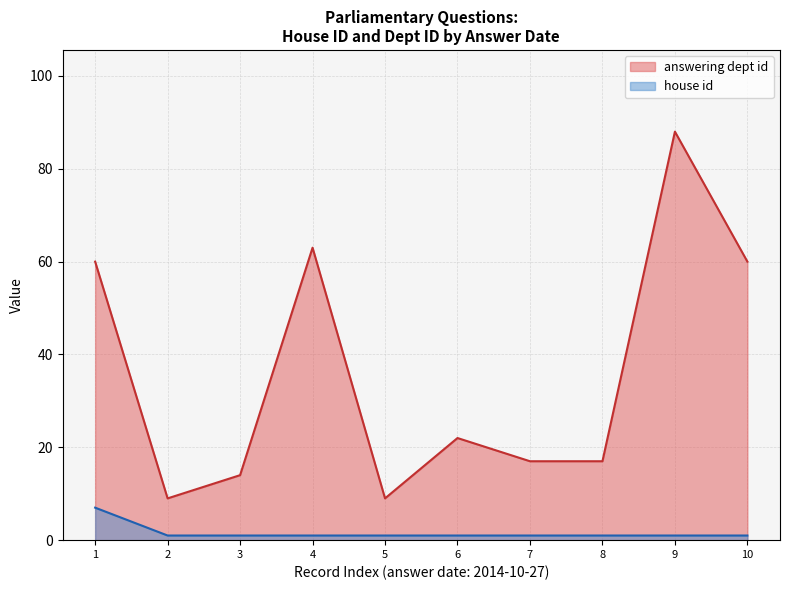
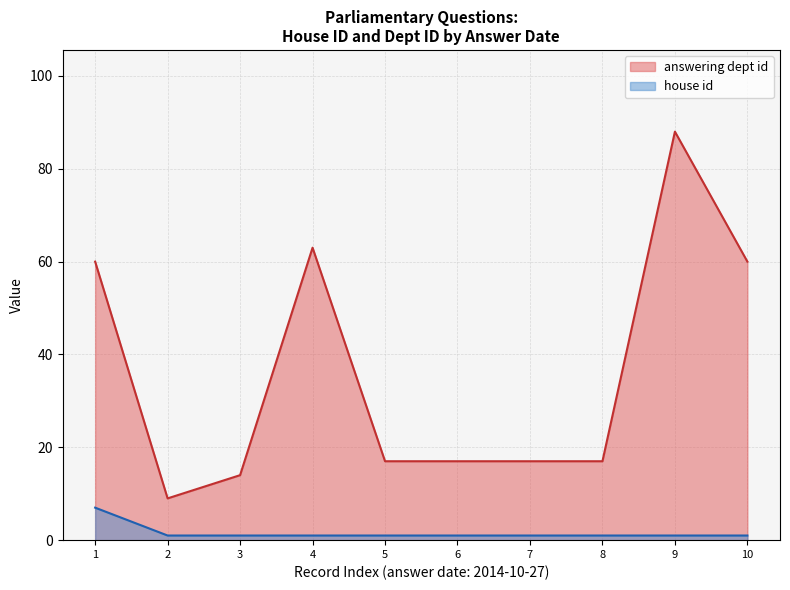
answering dept id, 5: 9 -> 17
answering dept id, 6: 22 -> 17
